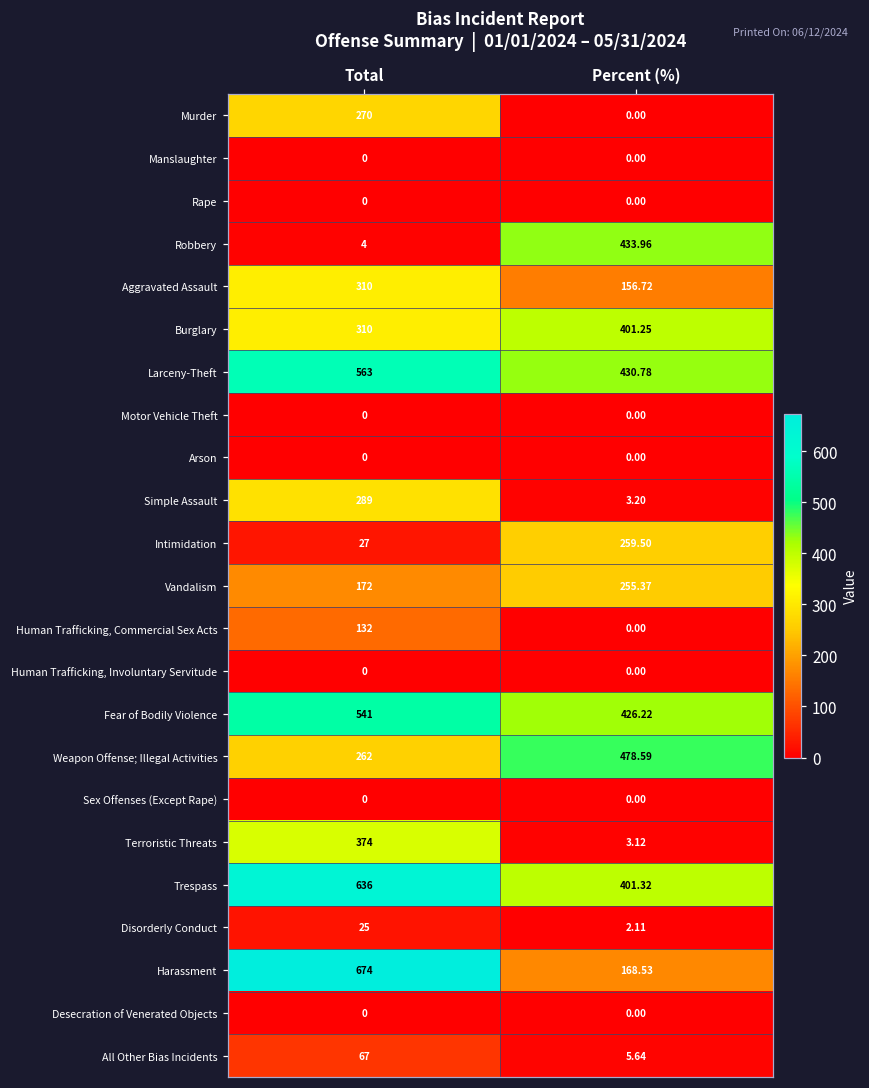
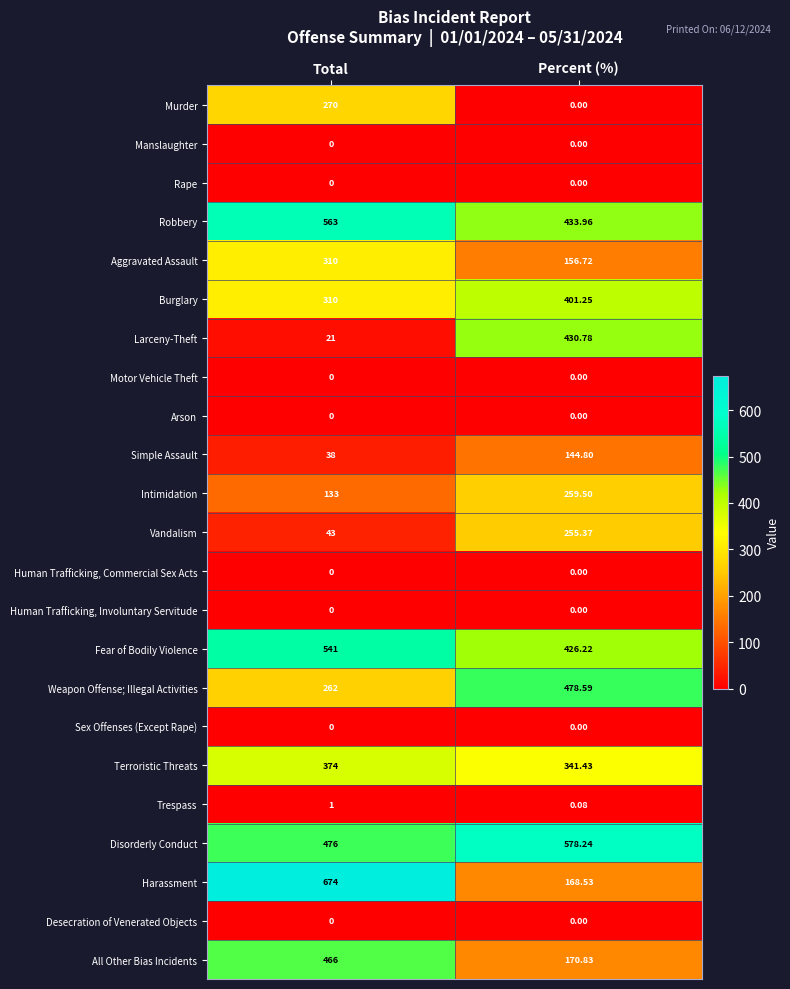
Robbery, Total: 4 -> 563
Larceny-Theft, Total: 563 -> 21
Simple Assault, Total: 289 -> 38
Simple Assault, Percent (%): 3.20 -> 144.80
Intimidation, Total: 27 -> 133
Vandalism, Total: 172 -> 43
Human Trafficking, Commercial Sex Acts, Total: 132 -> 0
Terroristic Threats, Percent (%): 3.12 -> 341.43
Trespass, Total: 636 -> 1
Trespass, Percent (%): 401.32 -> 0.08
Disorderly Conduct, Total: 25 -> 476
Disorderly Conduct, Percent (%): 2.11 -> 578.24
All Other Bias Incidents, Total: 67 -> 466
All Other Bias Incidents, Percent (%): 5.64 -> 170.83
